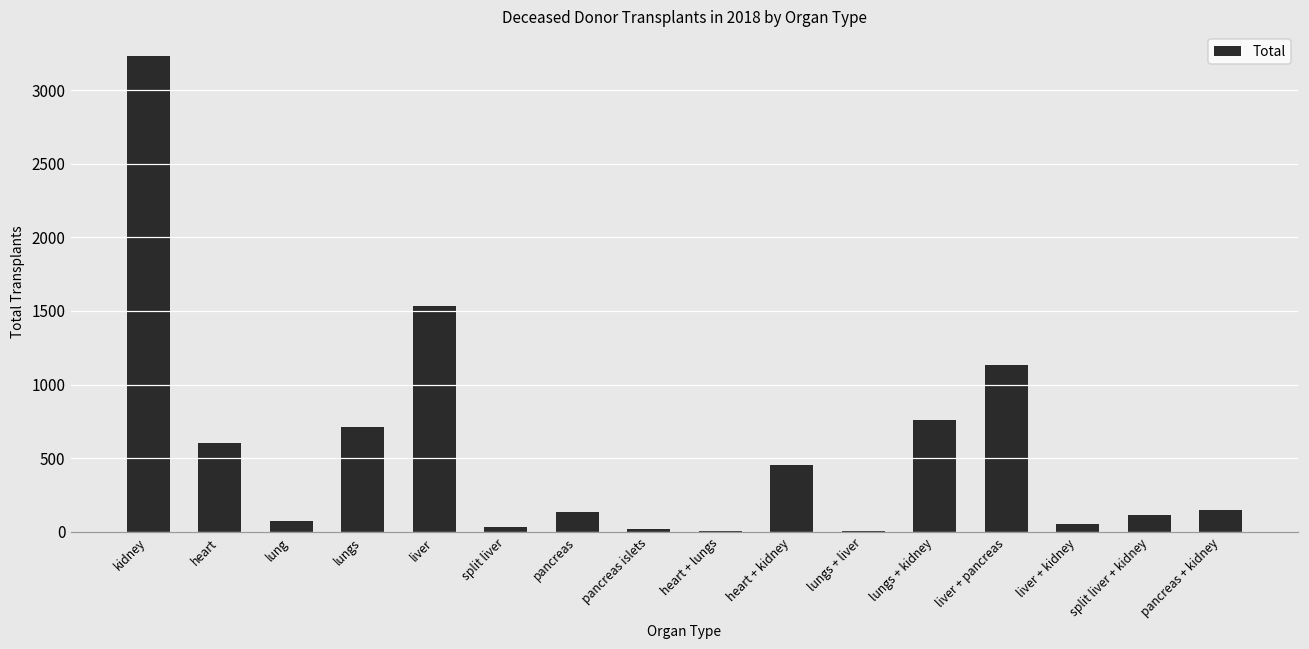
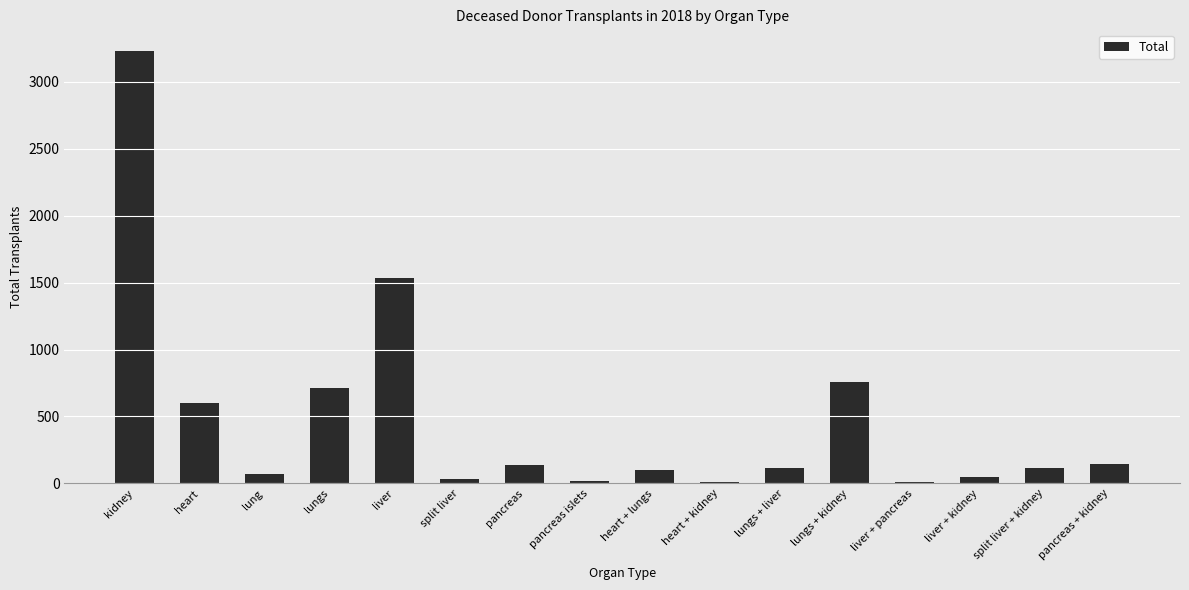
heart + lungs: 0 -> 100
heart + kidney: 460 -> 10
lungs + liver: 10 -> 110
liver + pancreas: 1140 -> 10
